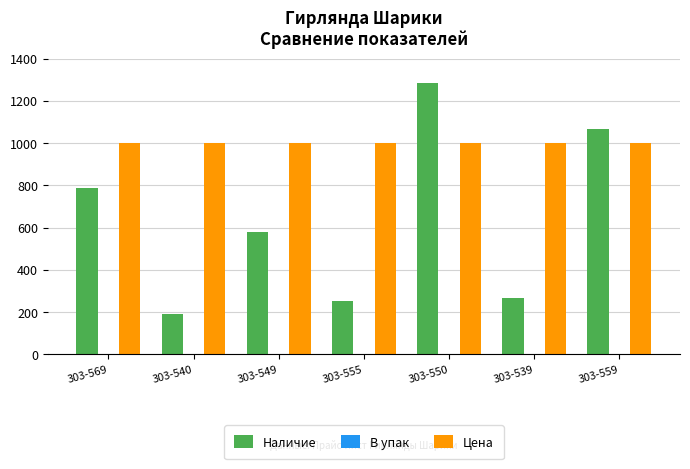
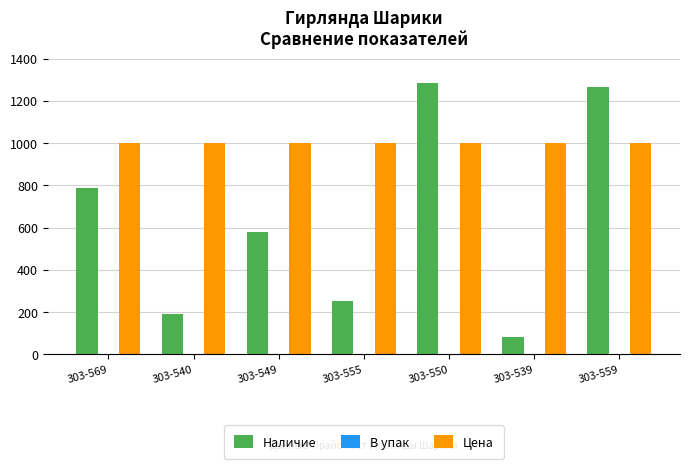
Наличие, 303-539: 270 -> 80
Наличие, 303-559: 1070 -> 1270
